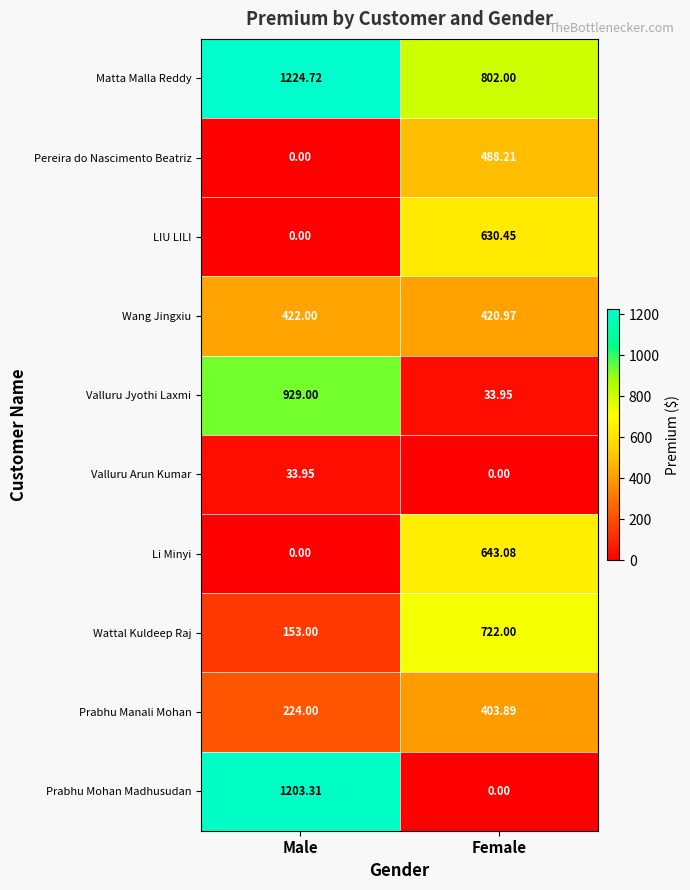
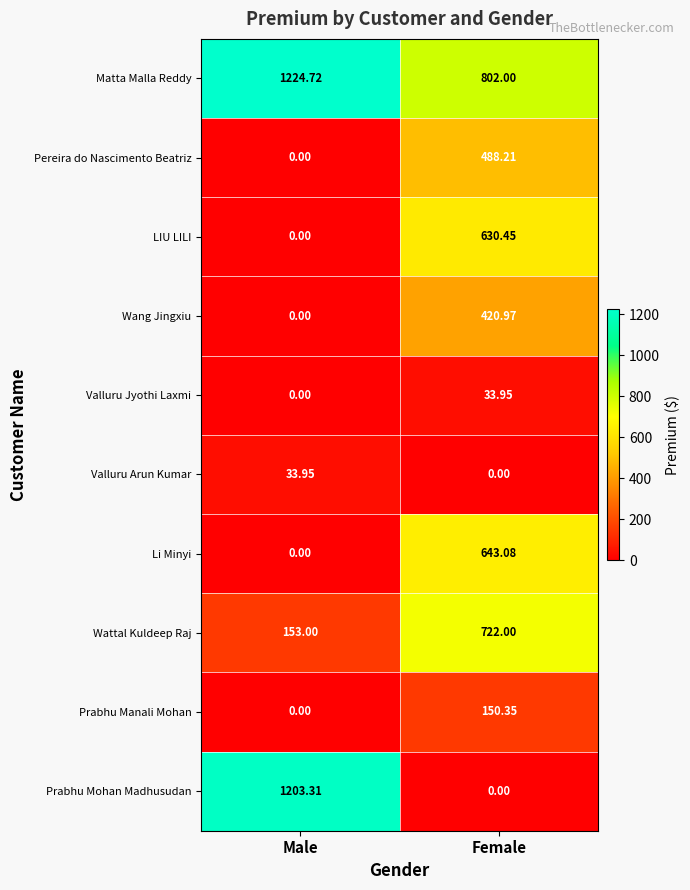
Wang Jingxiu, Male: 422.00 -> 0.00
Valluru Jyothi Laxmi, Male: 929.00 -> 0.00
Prabhu Manali Mohan, Male: 224.00 -> 0.00
Prabhu Manali Mohan, Female: 403.89 -> 150.35
